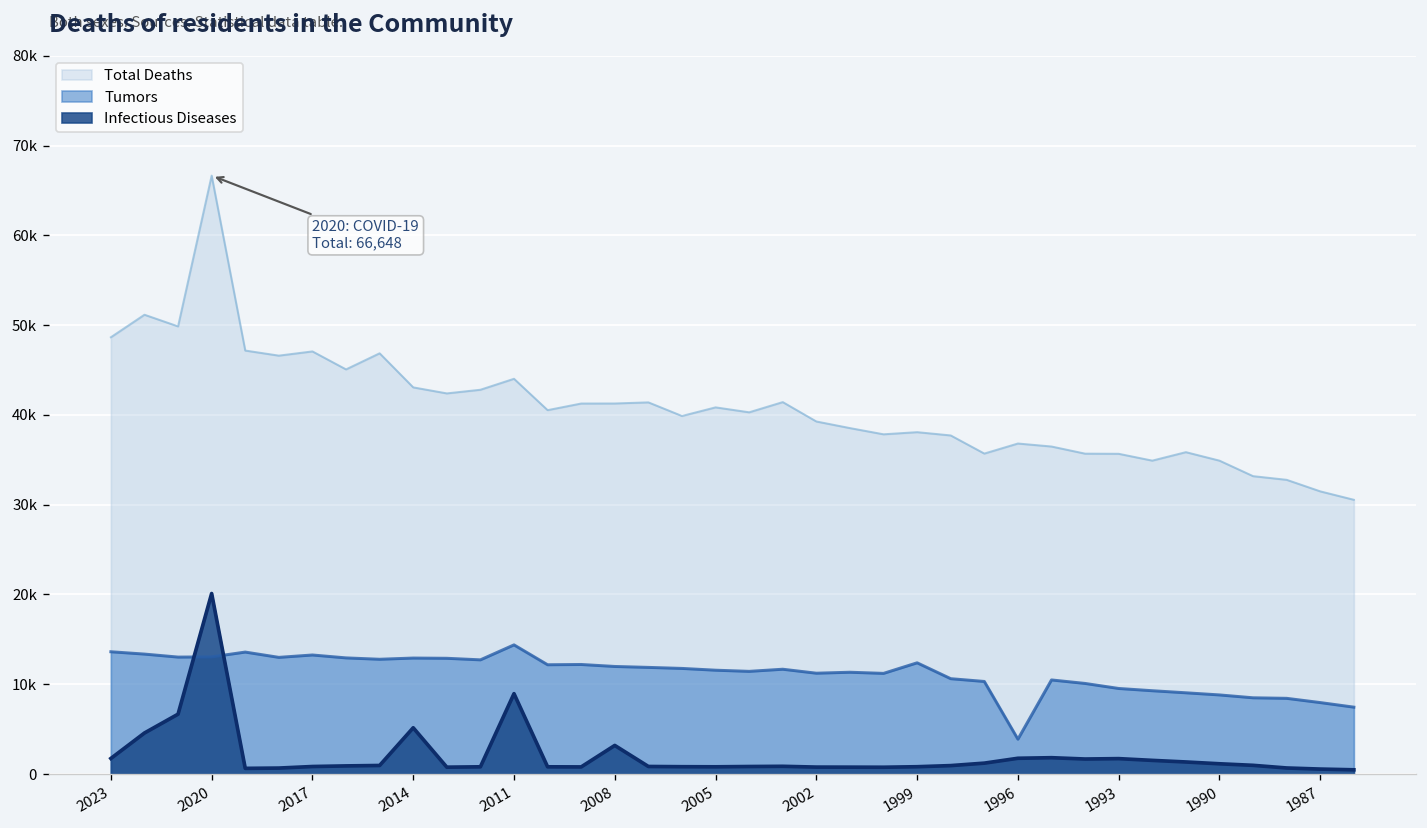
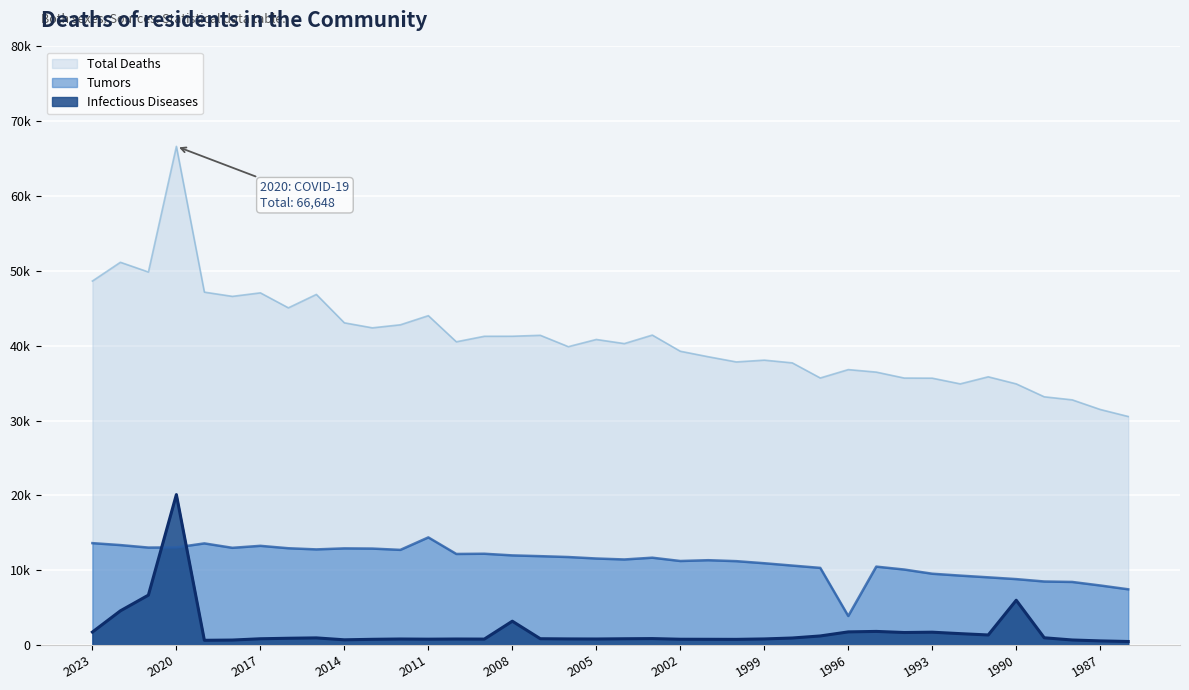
Infectious Diseases, 2014: 5000 -> 1000
Infectious Diseases, 2011: 9000 -> 1000
Tumors, 1999: 12000 -> 11000
Infectious Diseases, 1990: 1000 -> 6000
